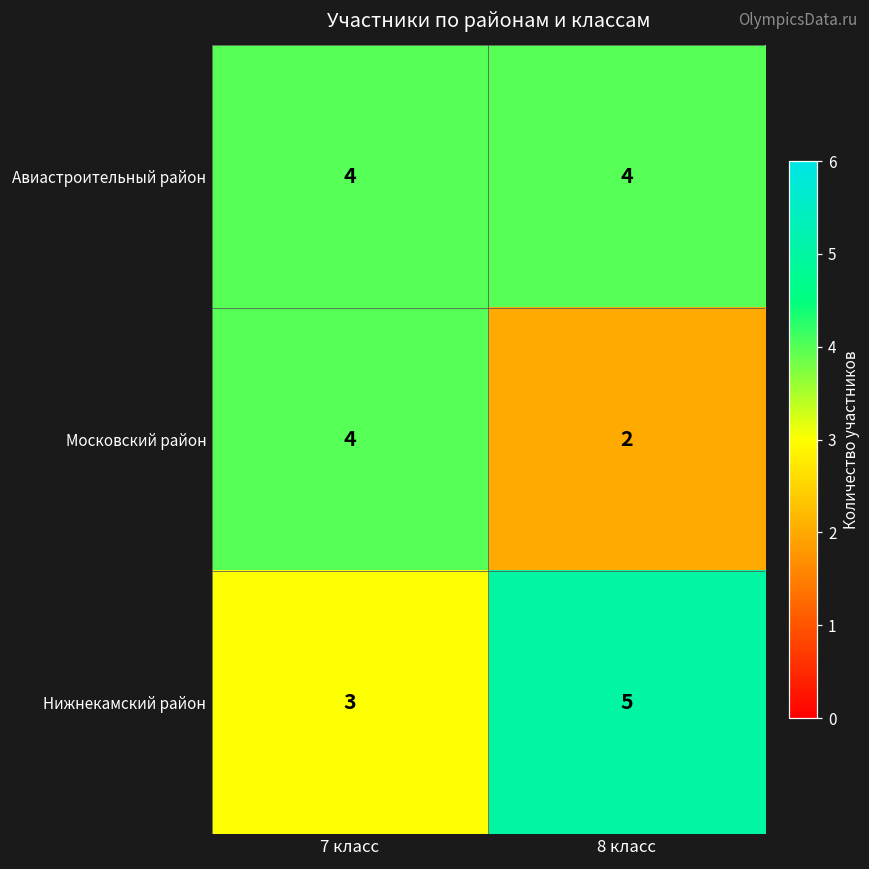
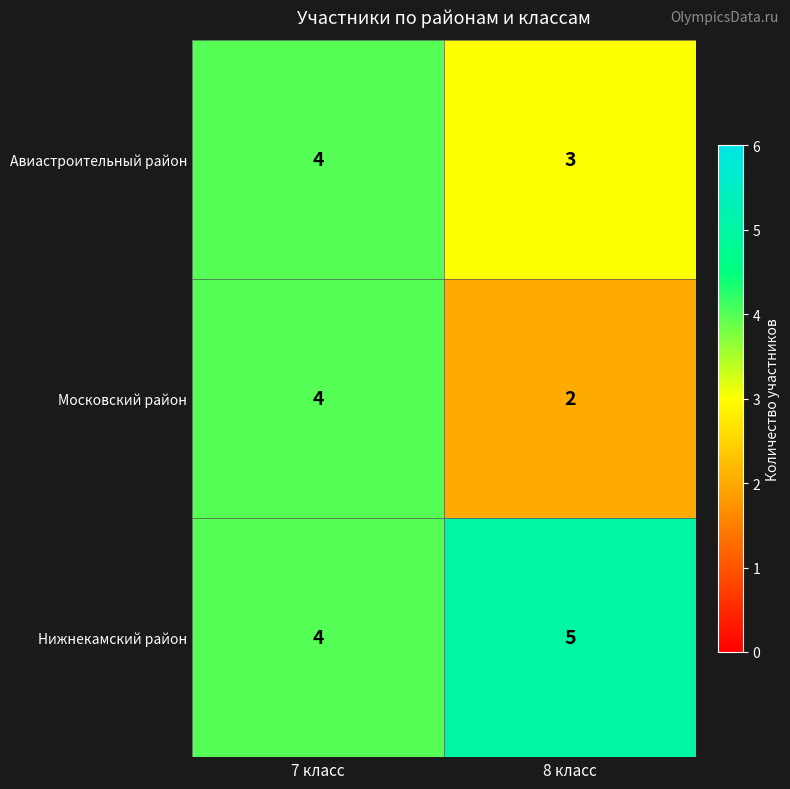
Авиастроительный район, 8 класс: 4 -> 3
Нижнекамский район, 7 класс: 3 -> 4
